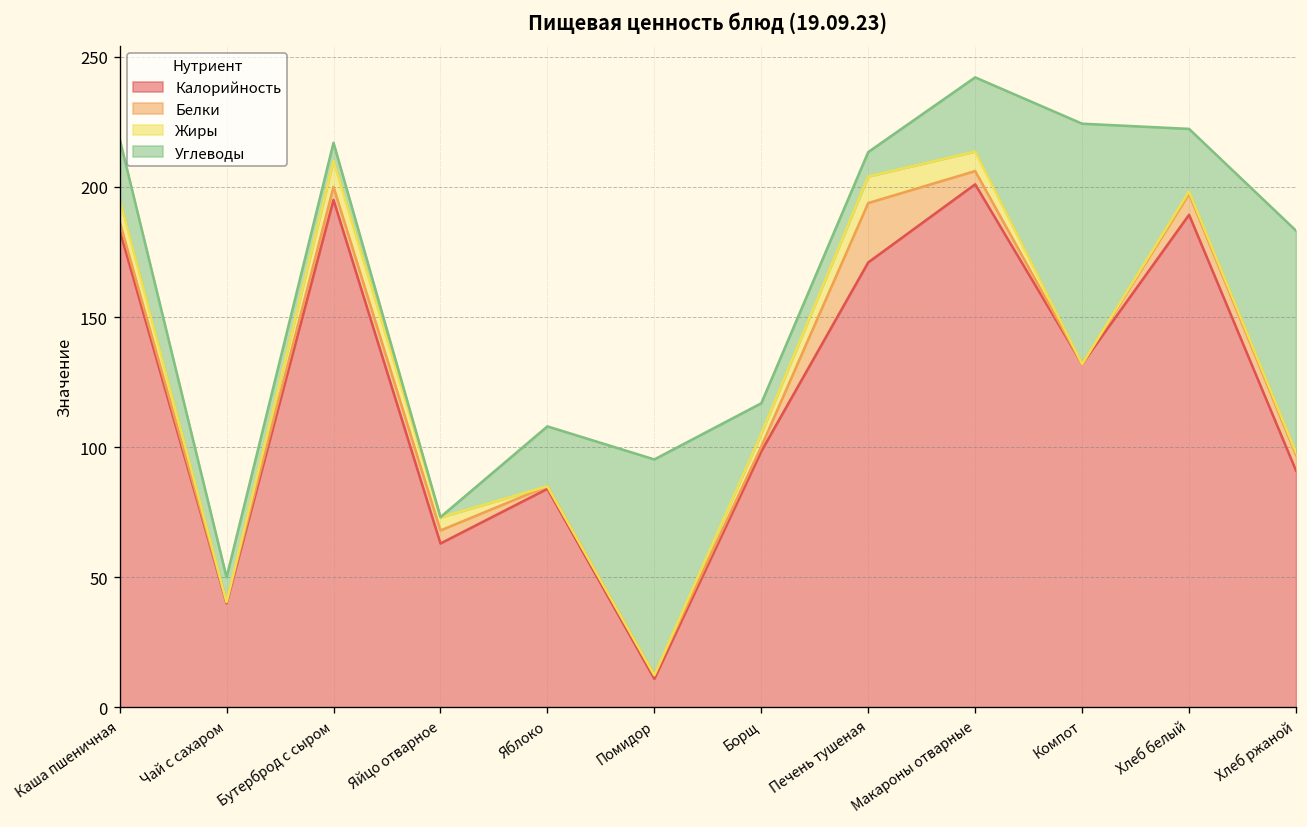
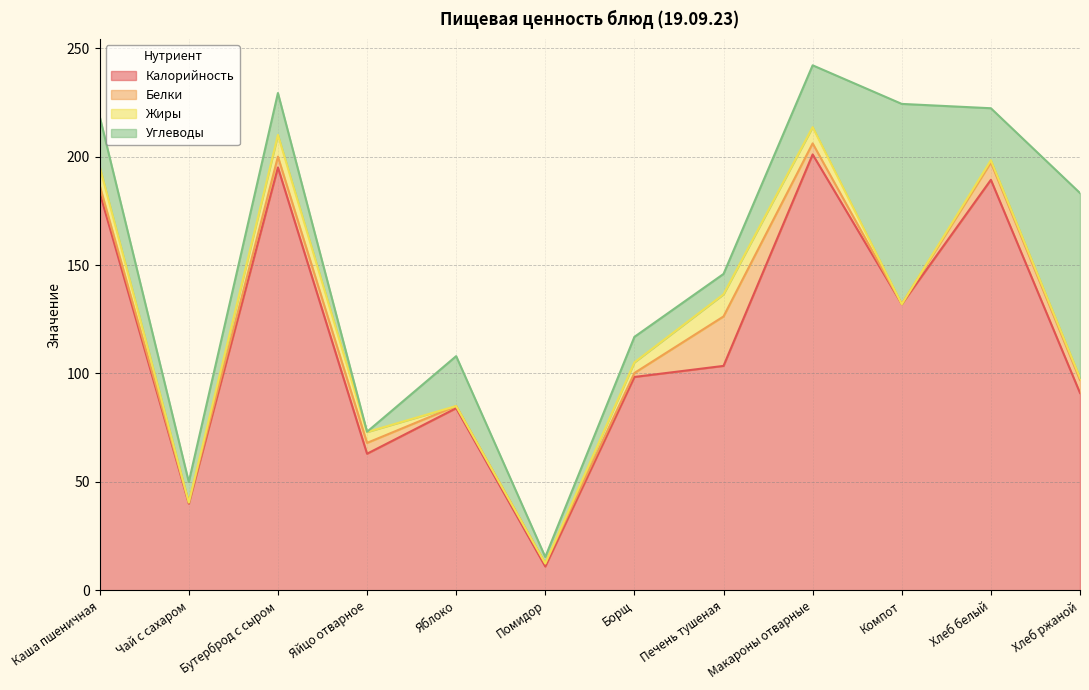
Углеводы, Бутерброд с сыром: 7 -> 19
Углеводы, Помидор: 83 -> 3
Калорийность, Печень тушеная: 171 -> 104
